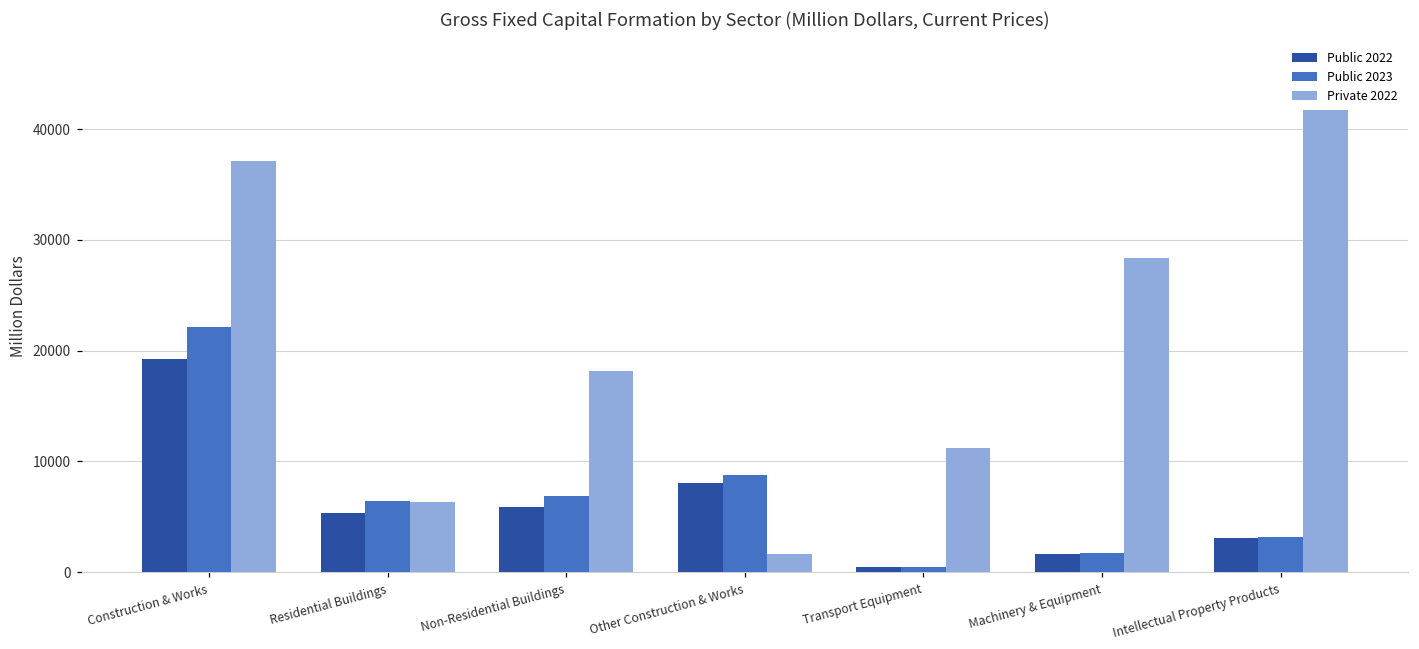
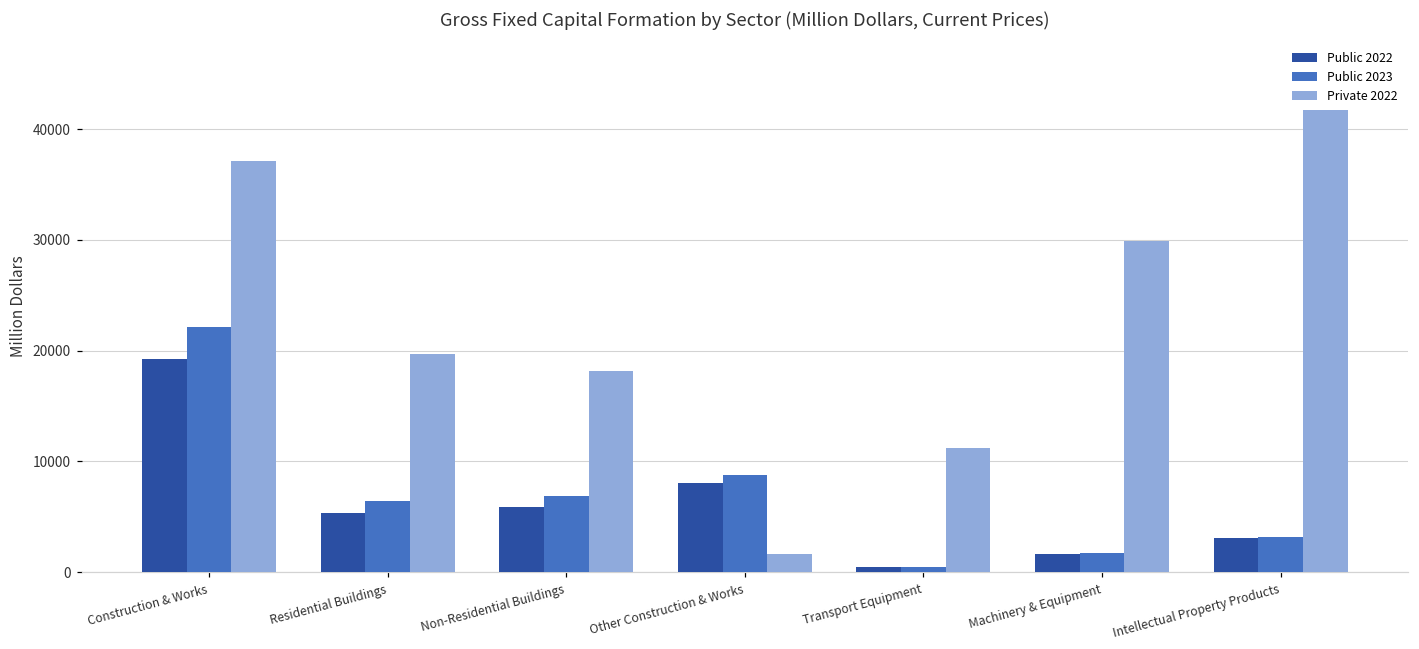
Private 2022, Residential Buildings: 6400 -> 19700
Private 2022, Machinery & Equipment: 28300 -> 29900
